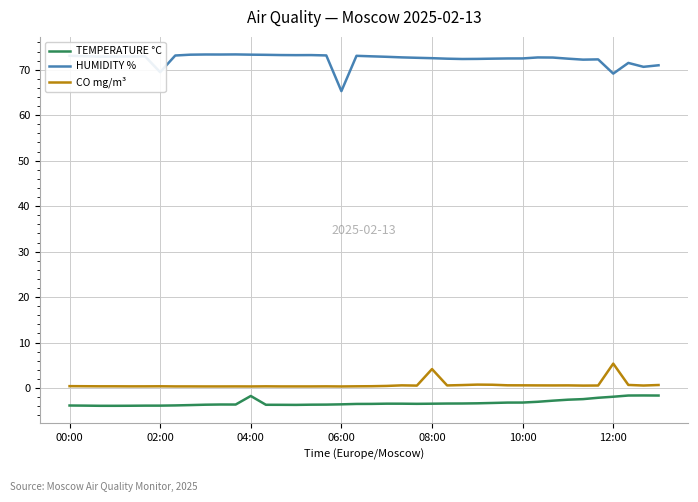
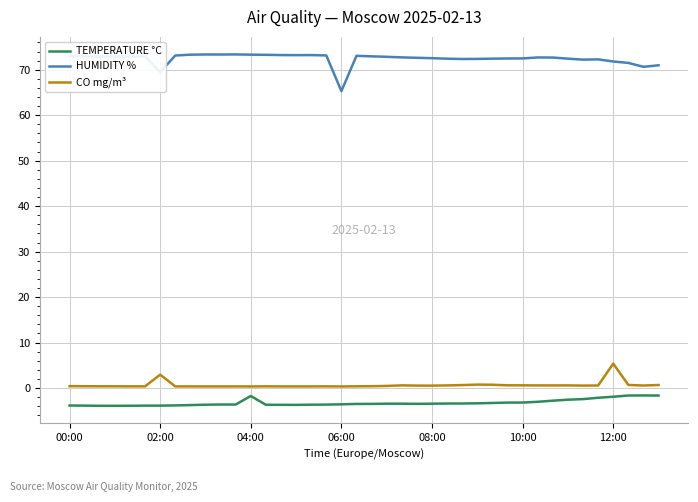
CO mg/m³, 02:00: 0 -> 3
CO mg/m³, 08:00: 4 -> 1
HUMIDITY %, 12:00: 69 -> 72
